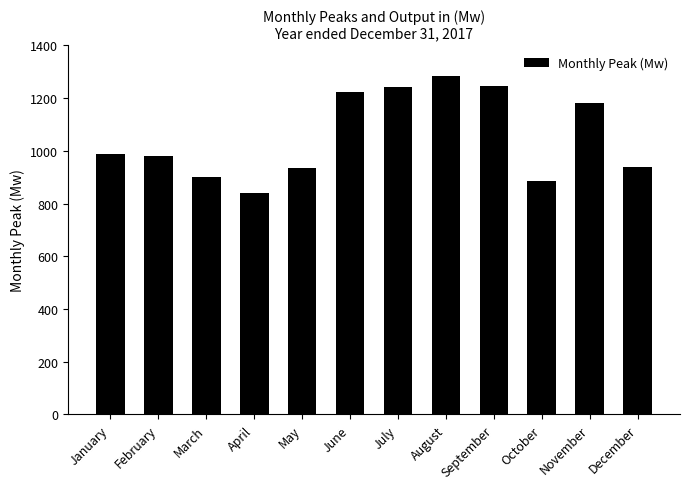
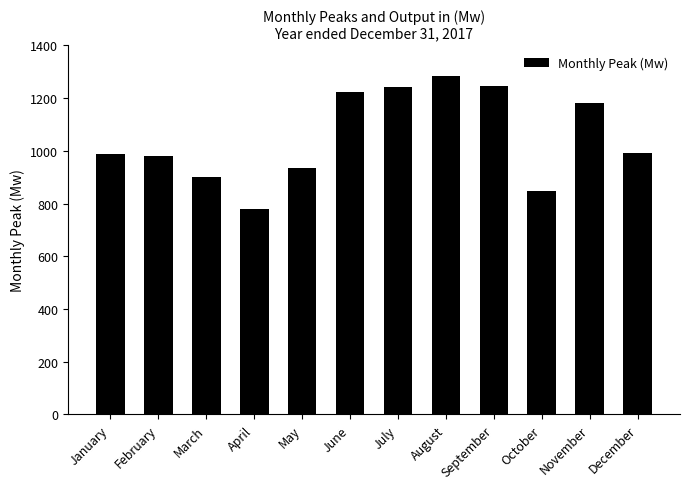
April: 840 -> 780
October: 890 -> 850
December: 940 -> 990
